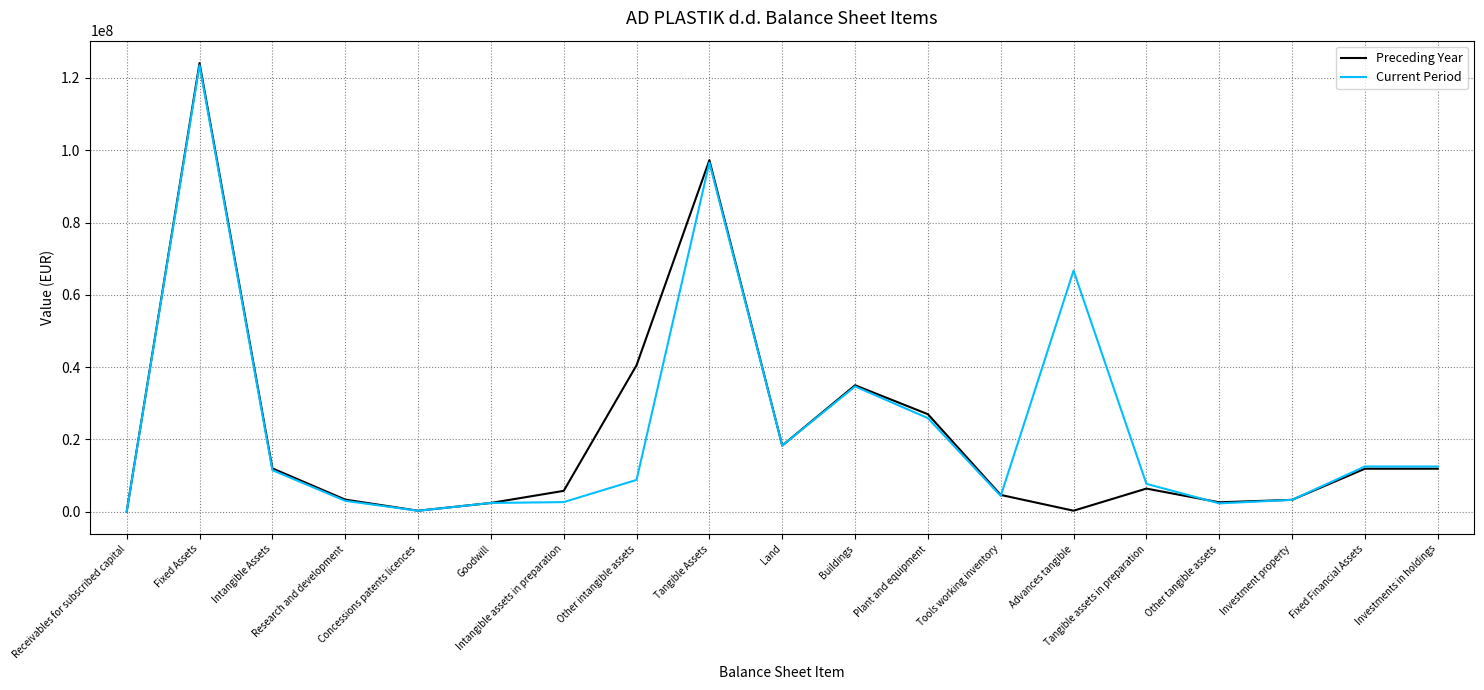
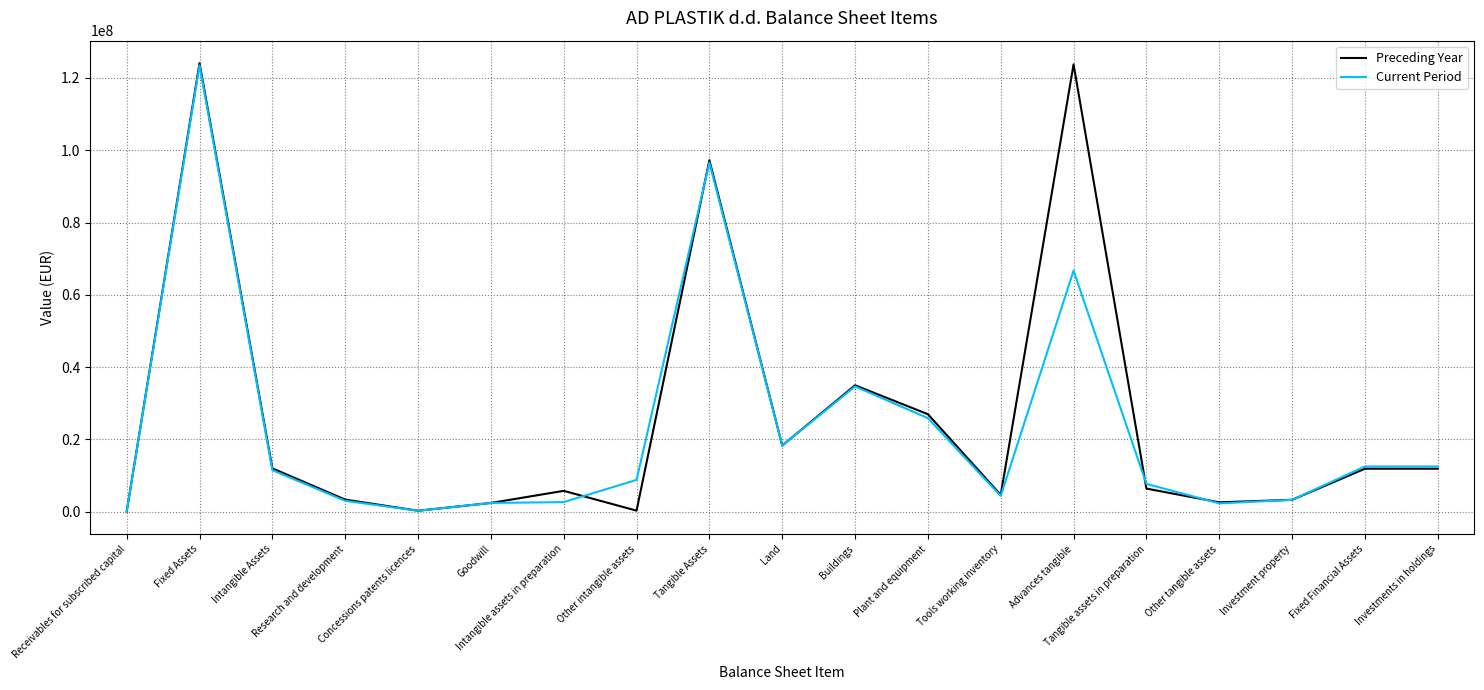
Preceding Year, Other intangible assets: 40000000 -> 0
Preceding Year, Advances tangible: 0 -> 124000000
